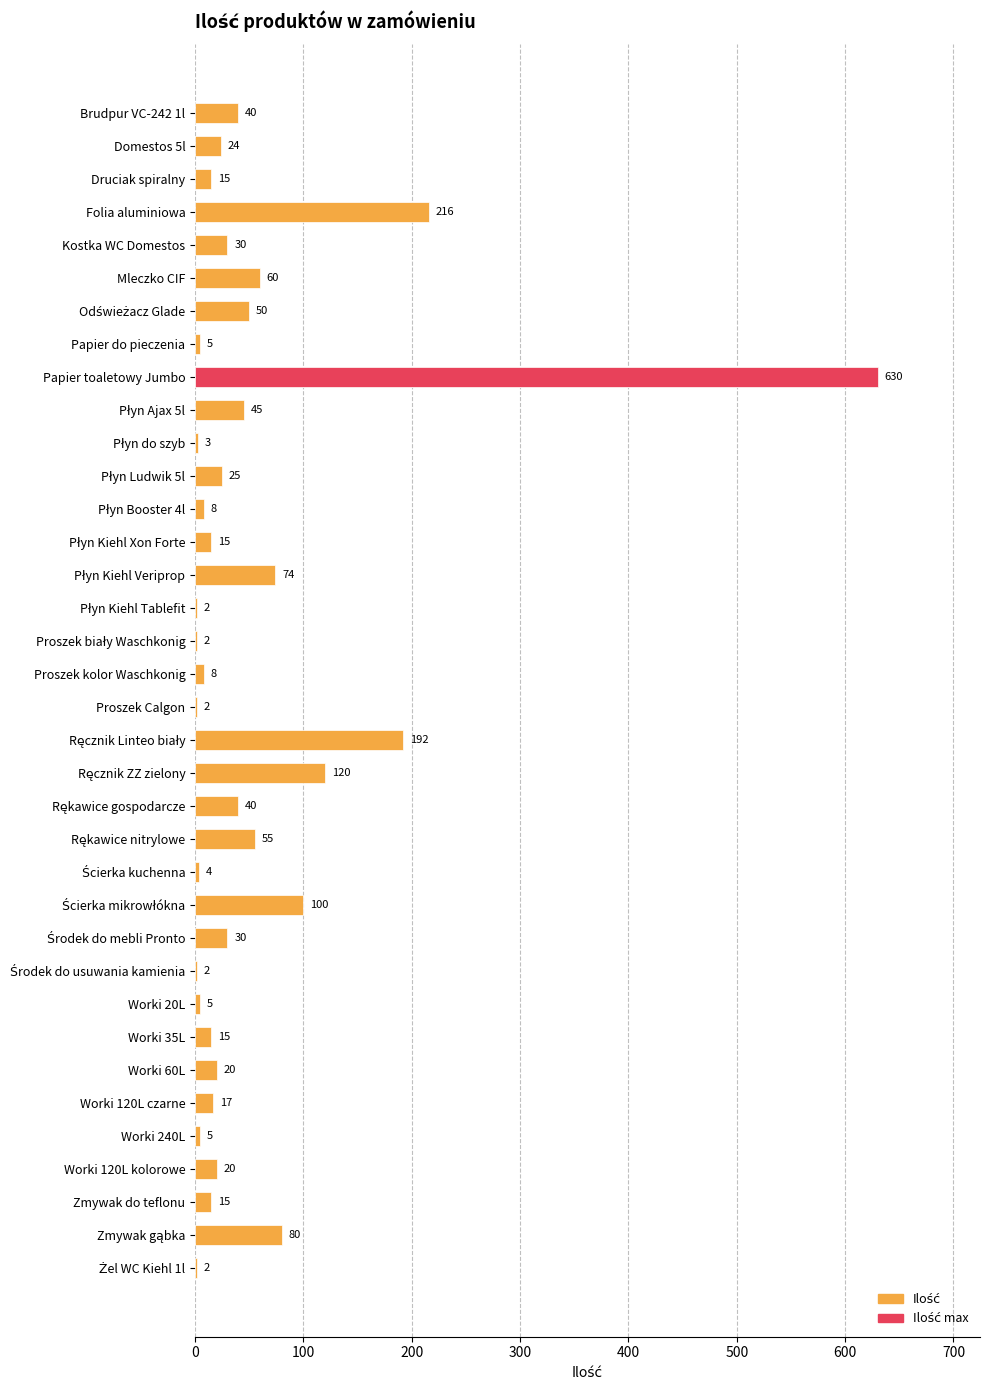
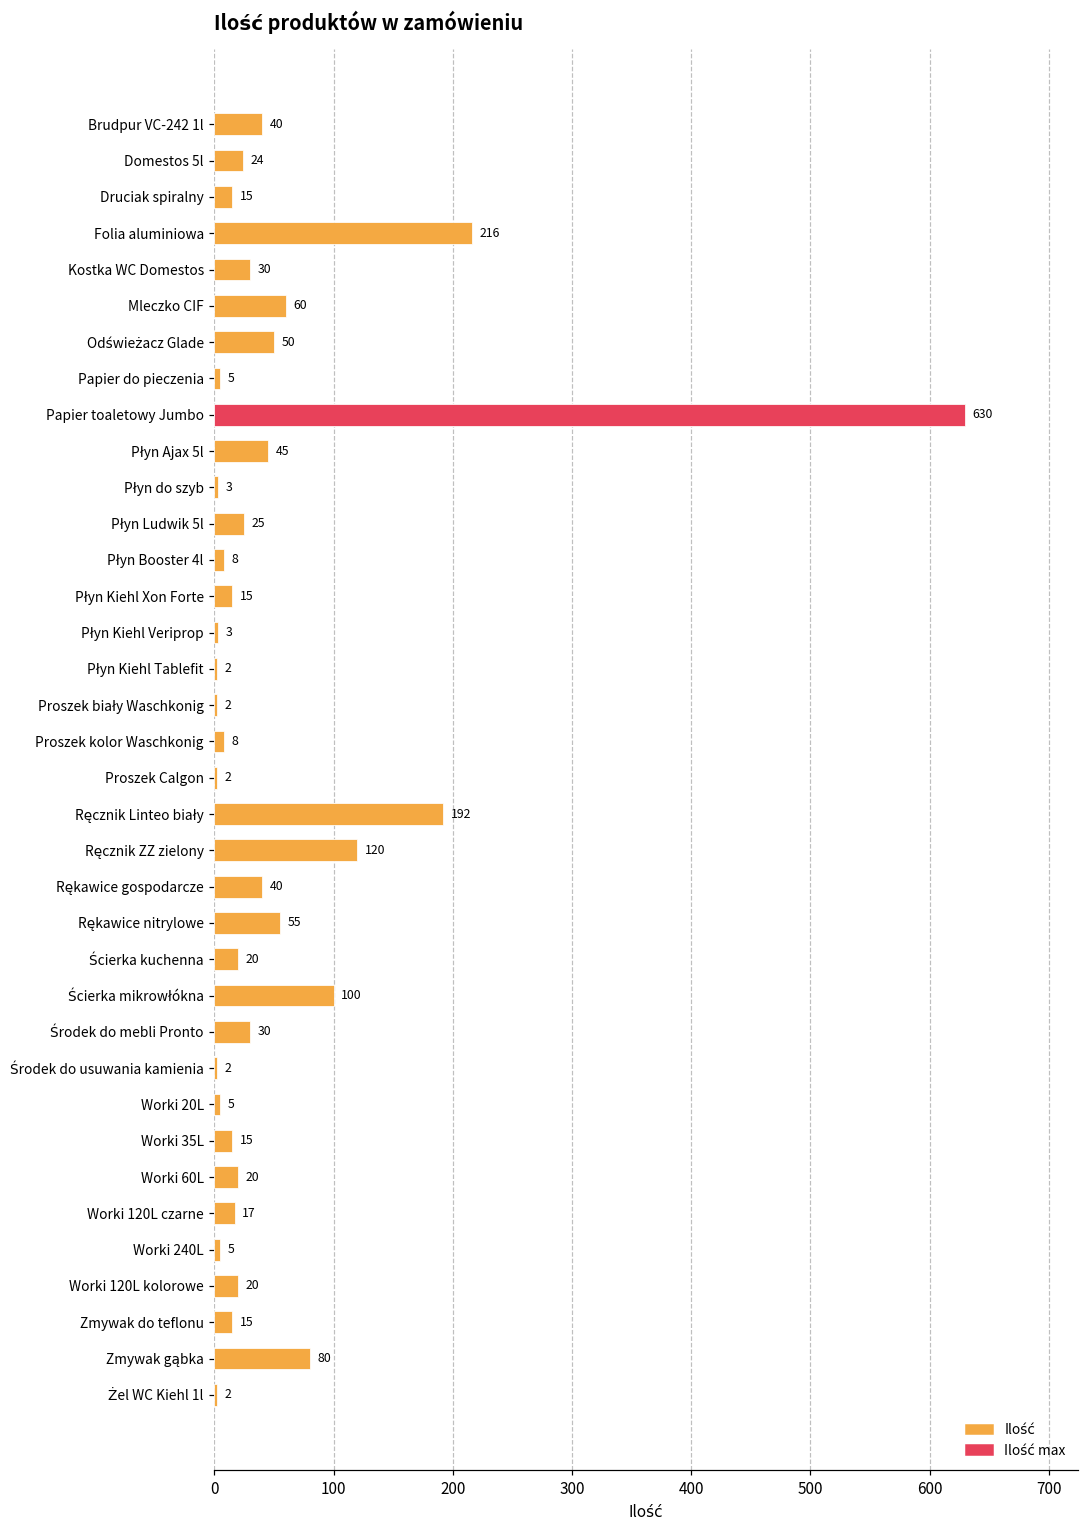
Ilość, Płyn Kiehl Veriprop: 74 -> 3
Ilość, Ścierka kuchenna: 4 -> 20
